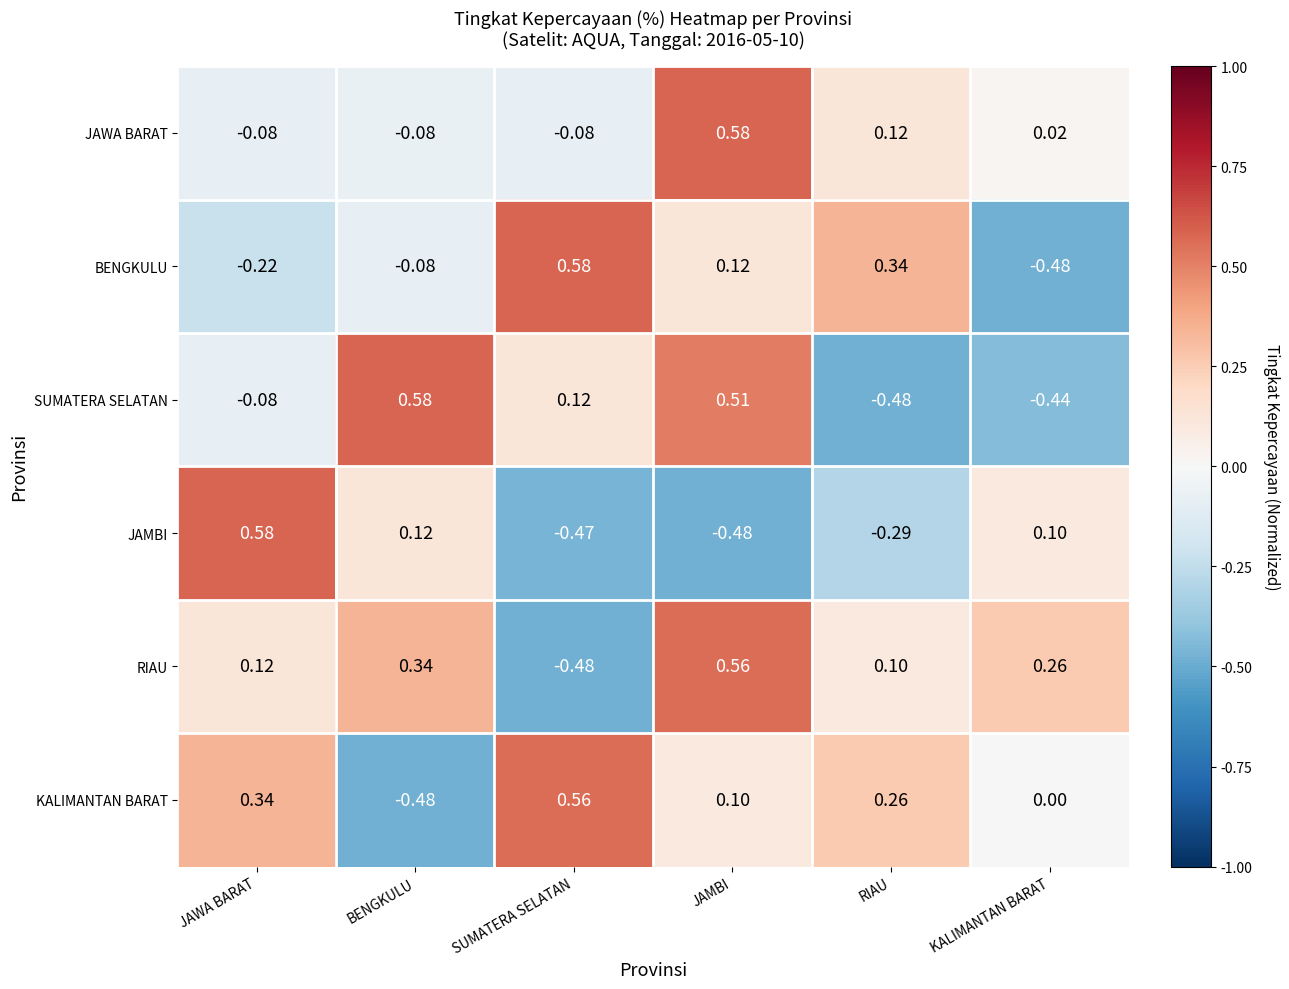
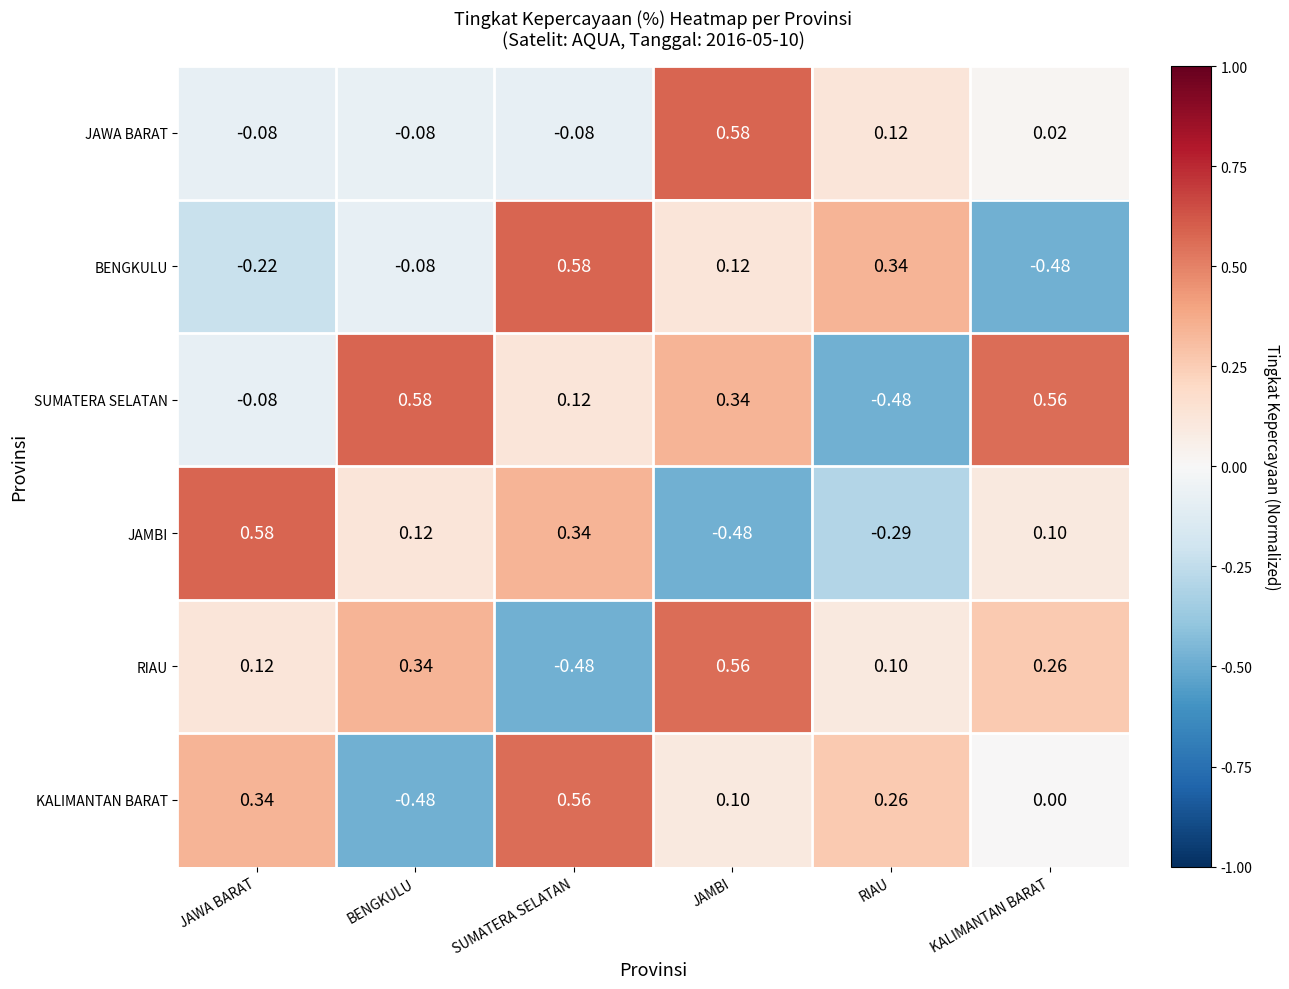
SUMATERA SELATAN, JAMBI: 0.51 -> 0.34
SUMATERA SELATAN, KALIMANTAN BARAT: -0.44 -> 0.56
JAMBI, SUMATERA SELATAN: -0.47 -> 0.34
